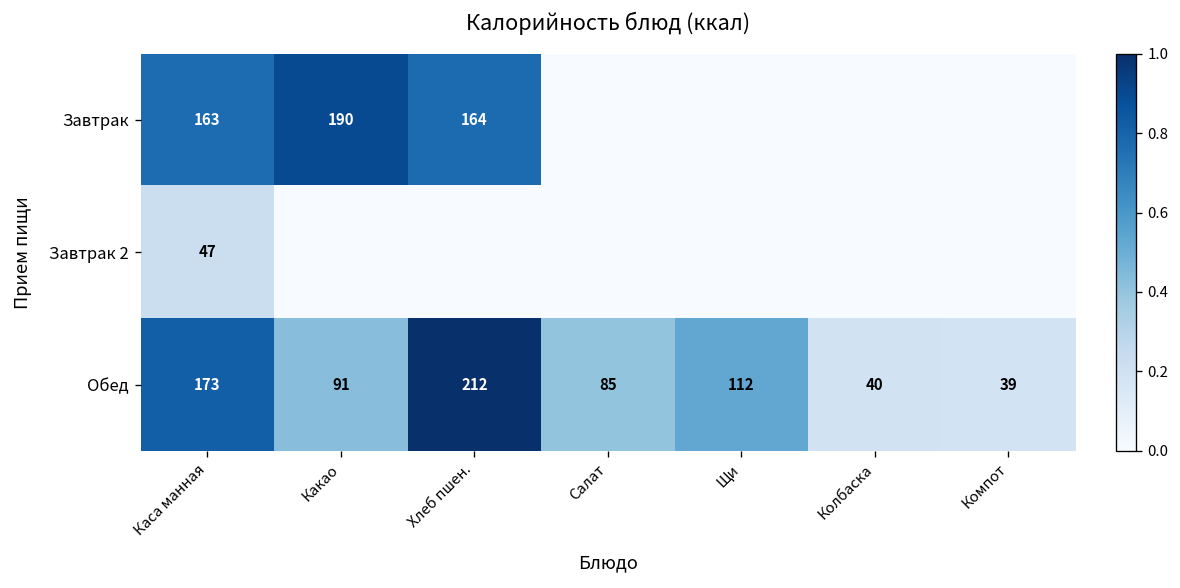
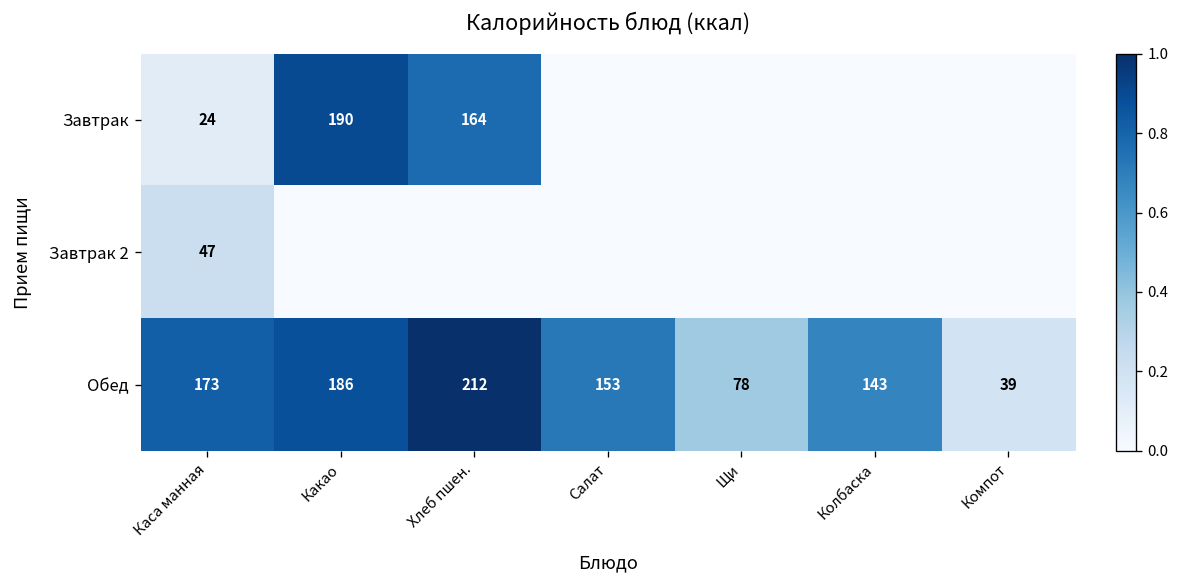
Завтрак, Каса манная: 163 -> 24
Обед, Какао: 91 -> 186
Обед, Салат: 85 -> 153
Обед, Щи: 112 -> 78
Обед, Колбаска: 40 -> 143
